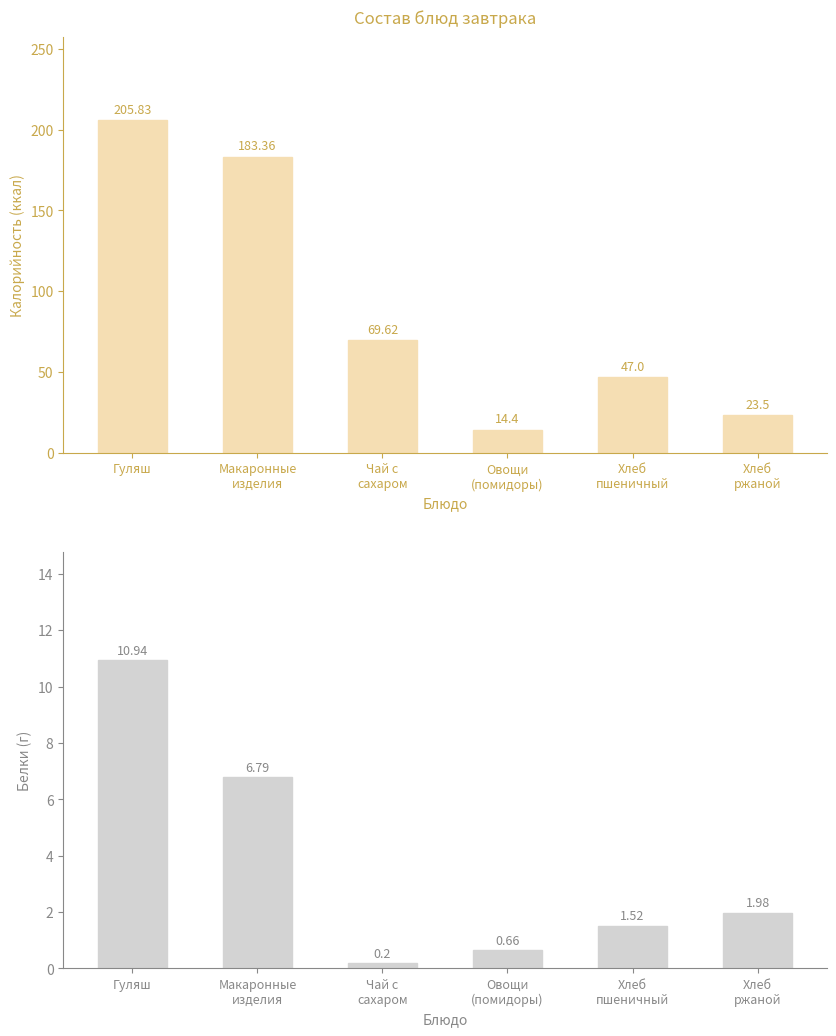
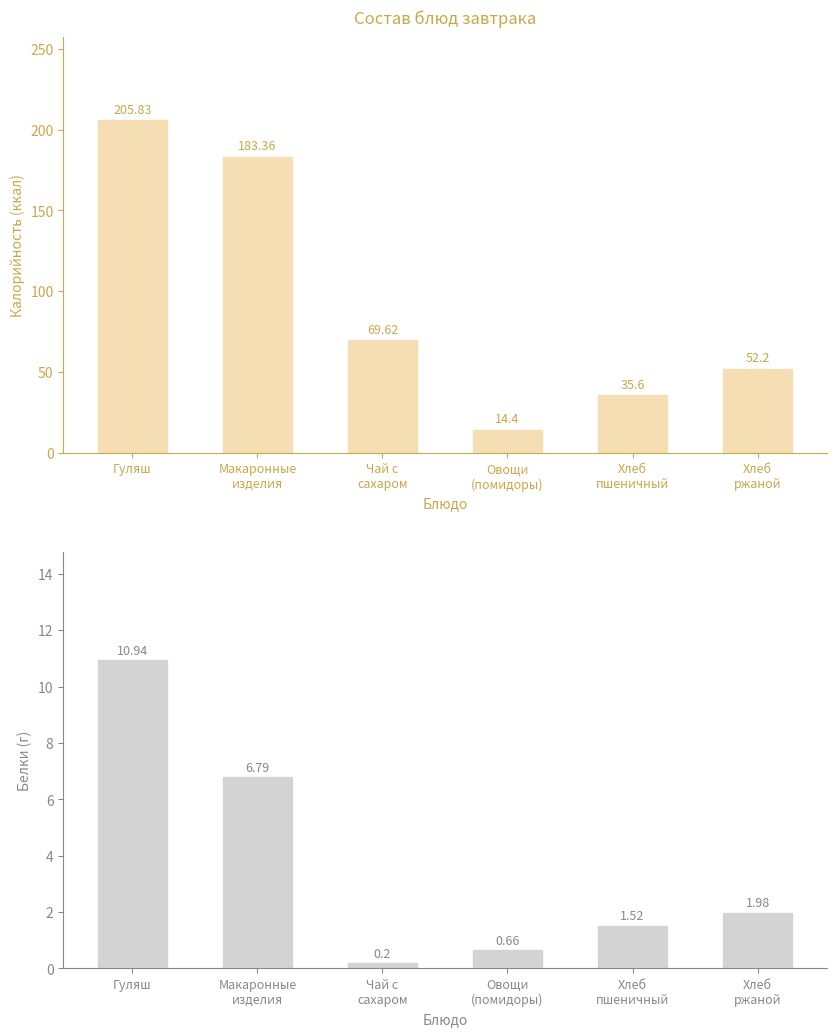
Состав блюд завтрака, Хлеб пшеничный: 47.0 -> 35.6
Состав блюд завтрака, Хлеб ржаной: 23.5 -> 52.2
